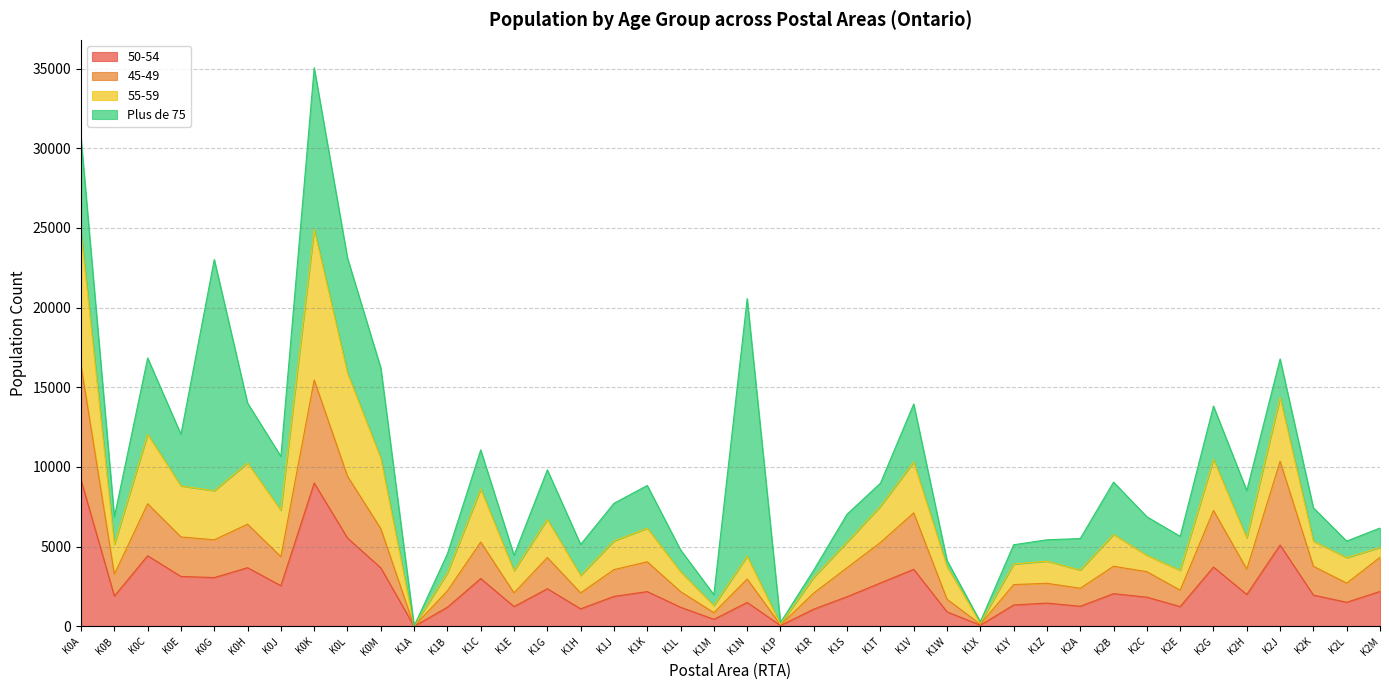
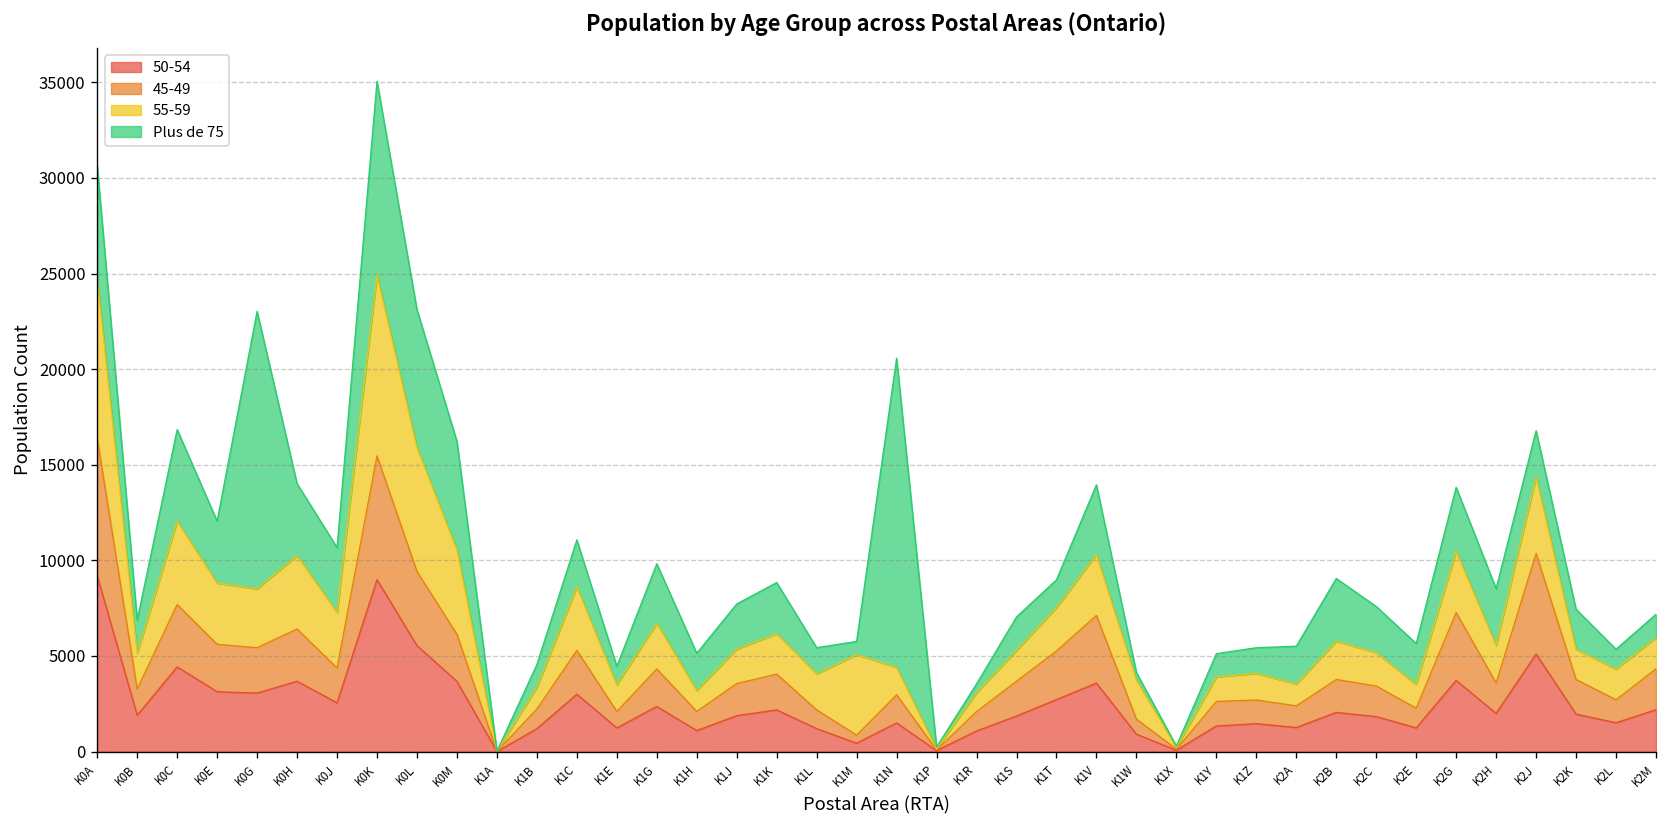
55-59, K1L: 1300 -> 1900
55-59, K1M: 400 -> 4200
55-59, K2C: 1000 -> 1700
55-59, K2M: 600 -> 1600
